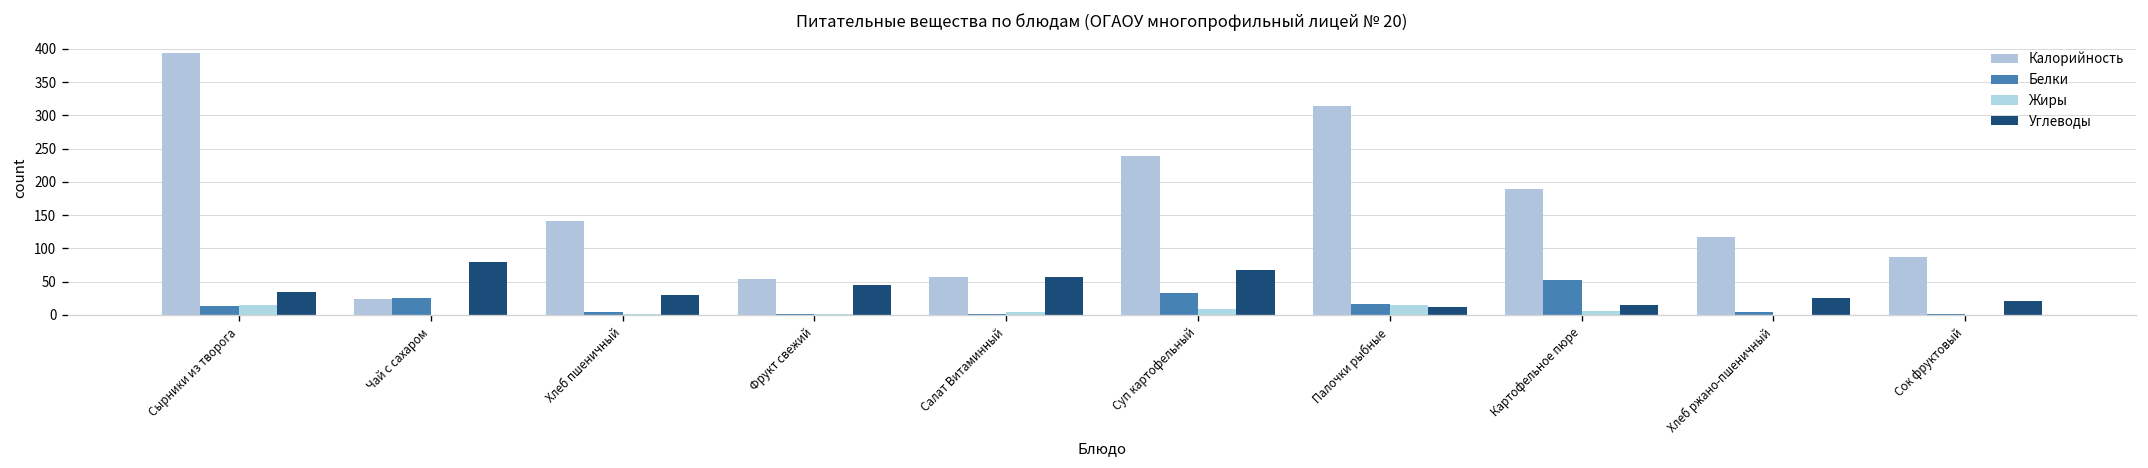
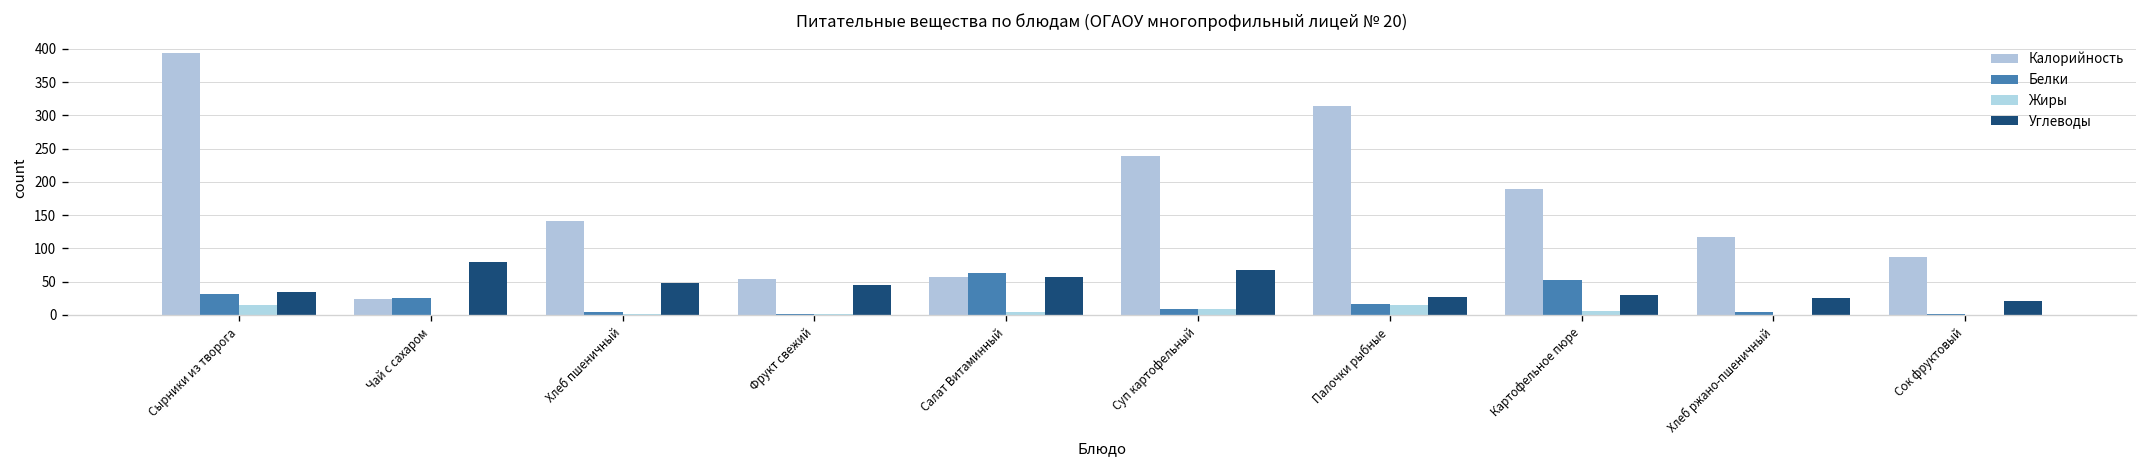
Белки, Сырники из творога: 10 -> 30
Углеводы, Хлеб пшеничный: 30 -> 50
Белки, Салат Витаминный: 0 -> 60
Белки, Суп картофельный: 30 -> 10
Углеводы, Палочки рыбные: 10 -> 30
Углеводы, Картофельное пюре: 10 -> 30
